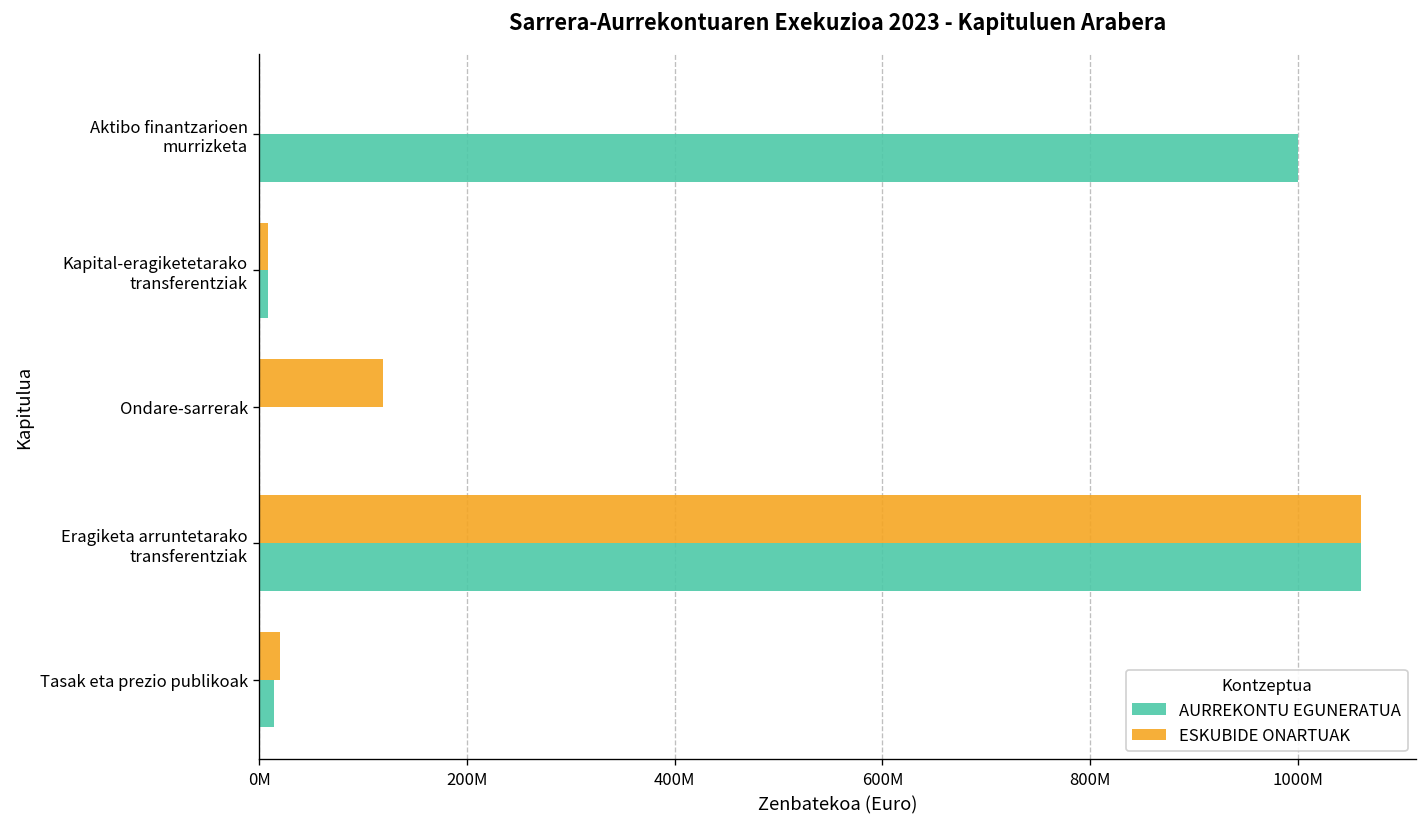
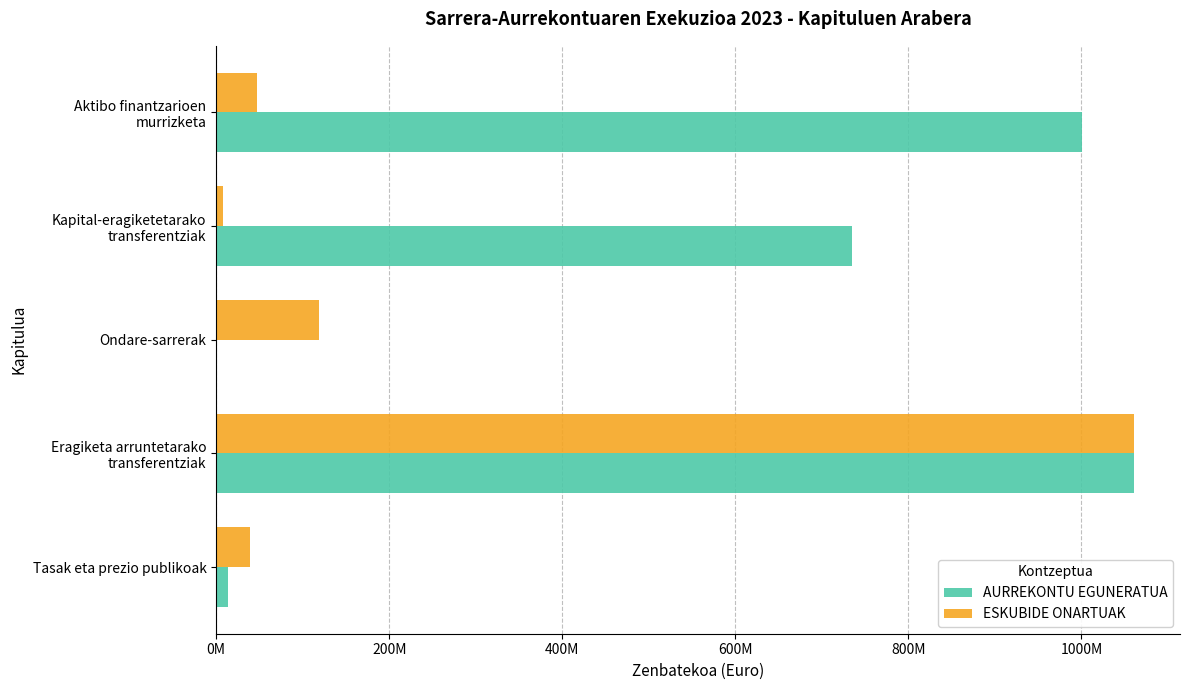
ESKUBIDE ONARTUAK, Aktibo finantzarioen murrizketa: 0 -> 50000000
AURREKONTU EGUNERATUA, Kapital-eragiketetarako transferentziak: 10000000 -> 730000000
ESKUBIDE ONARTUAK, Tasak eta prezio publikoak: 20000000 -> 40000000
